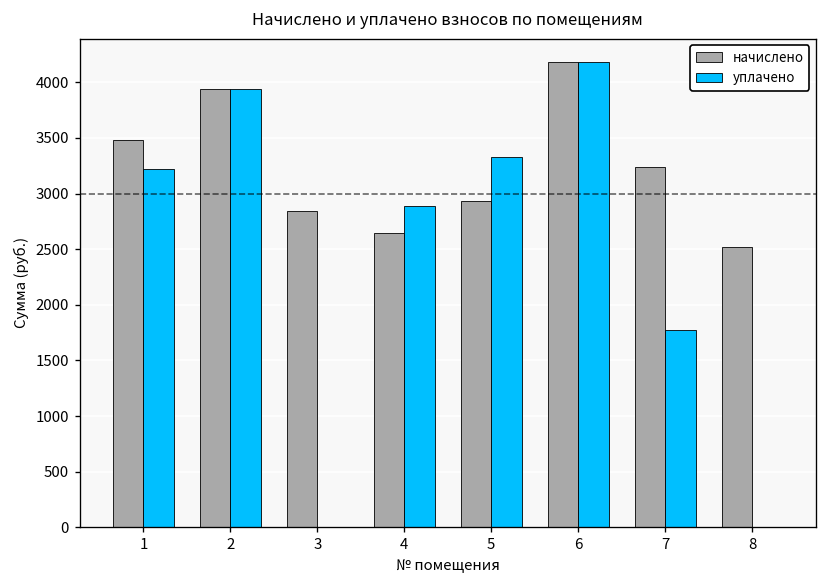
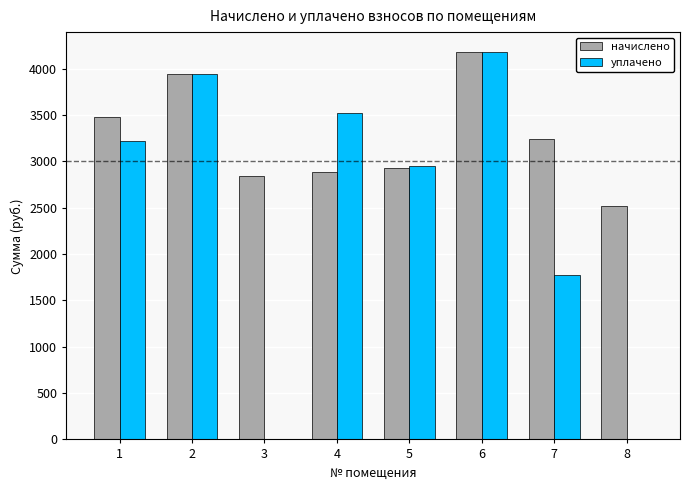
начислено, 4: 2600 -> 2900
уплачено, 4: 2900 -> 3500
уплачено, 5: 3300 -> 3000
